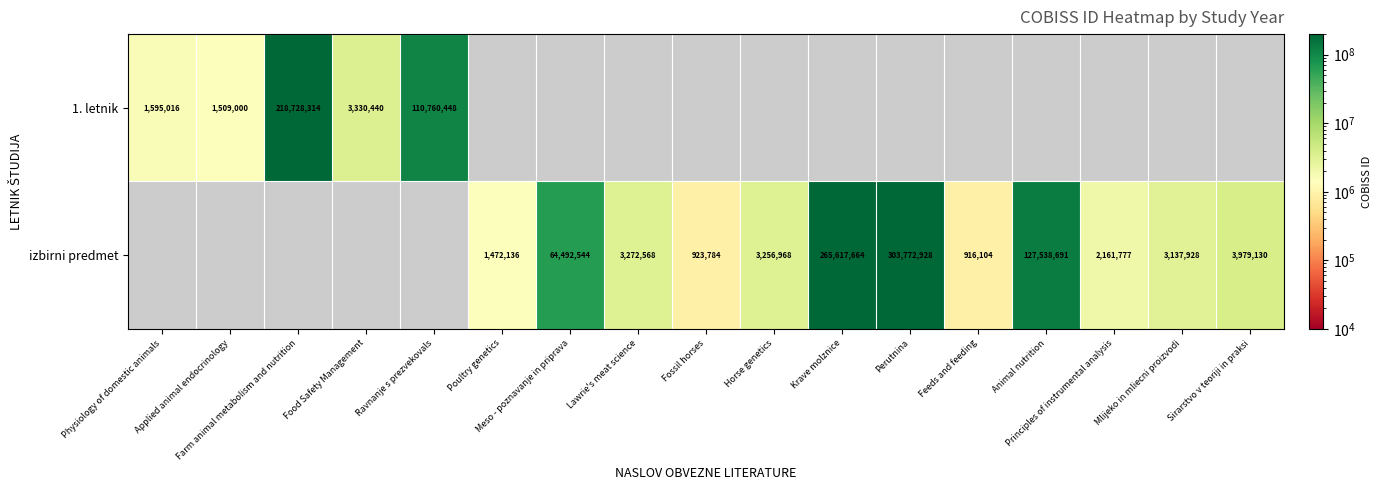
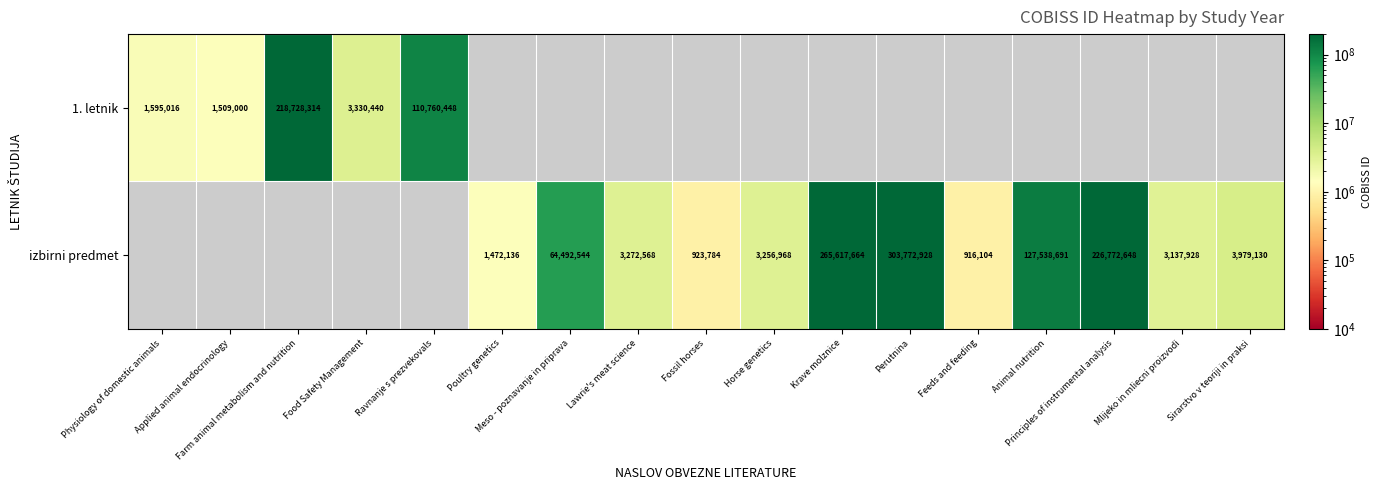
izbirni predmet, Principles of instrumental analysis: 2,161,777 -> 226,772,648
